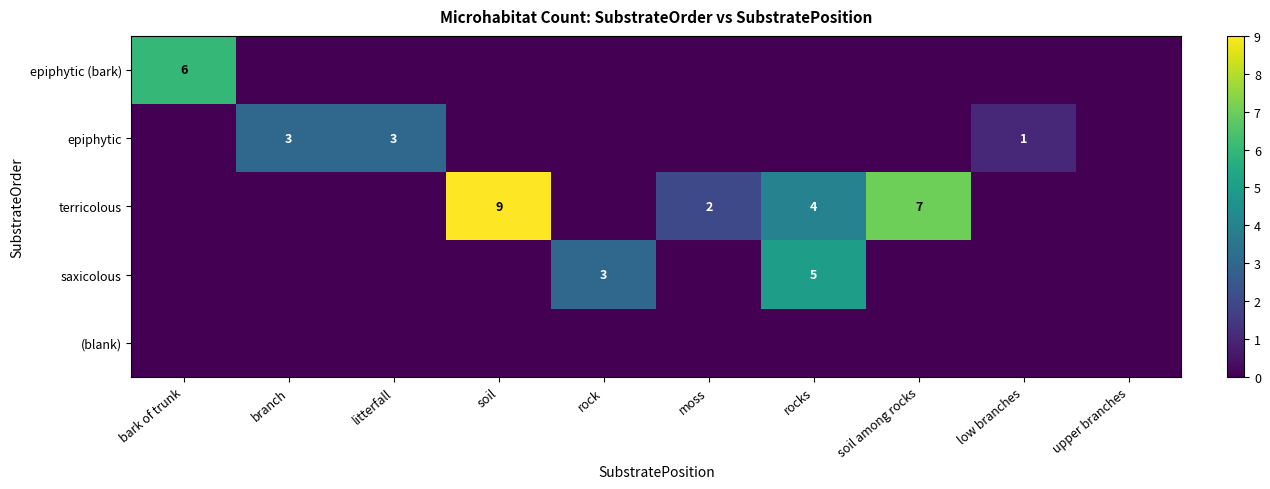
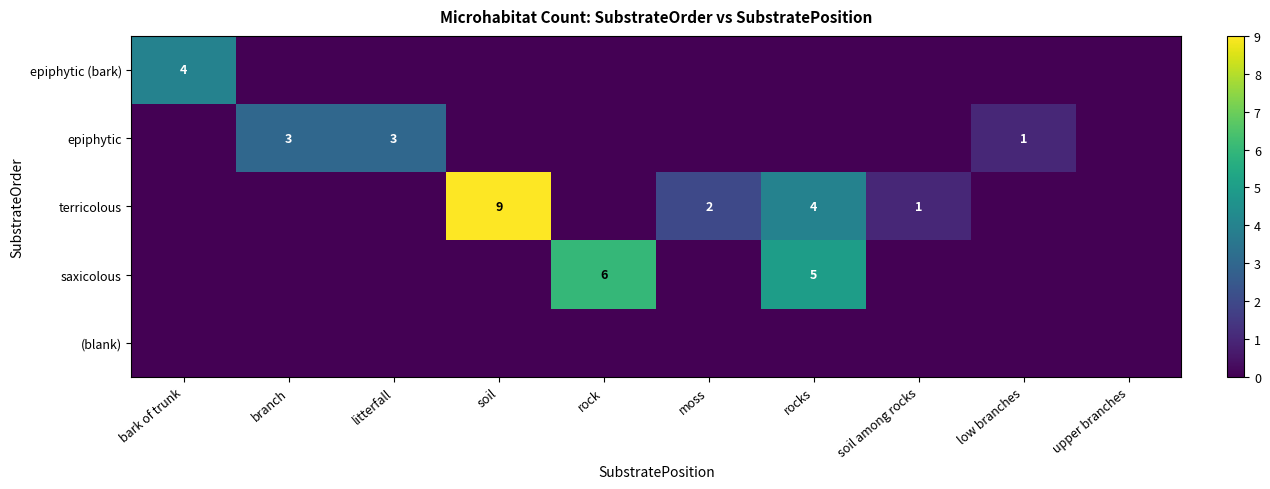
epiphytic (bark), bark of trunk: 6 -> 4
terricolous, soil among rocks: 7 -> 1
saxicolous, rock: 3 -> 6
